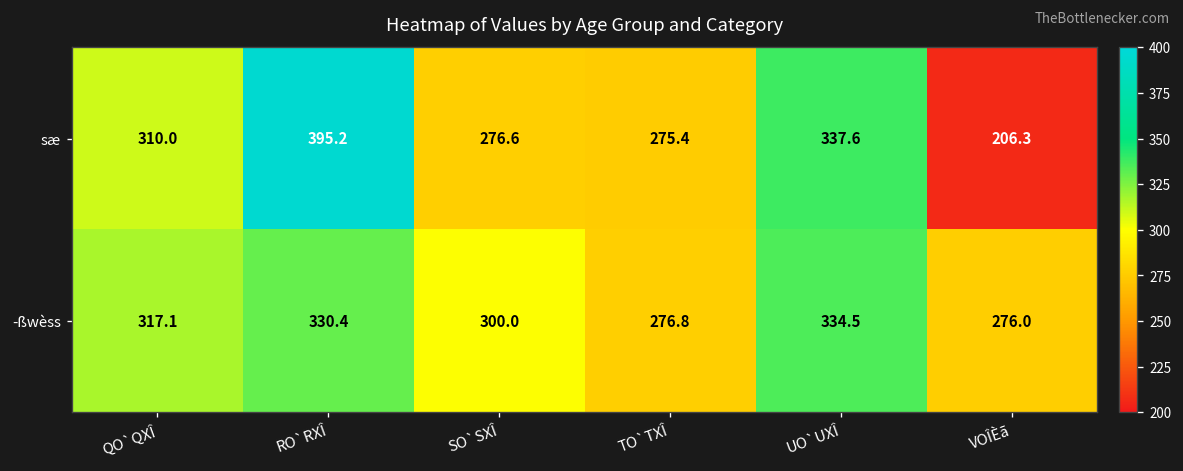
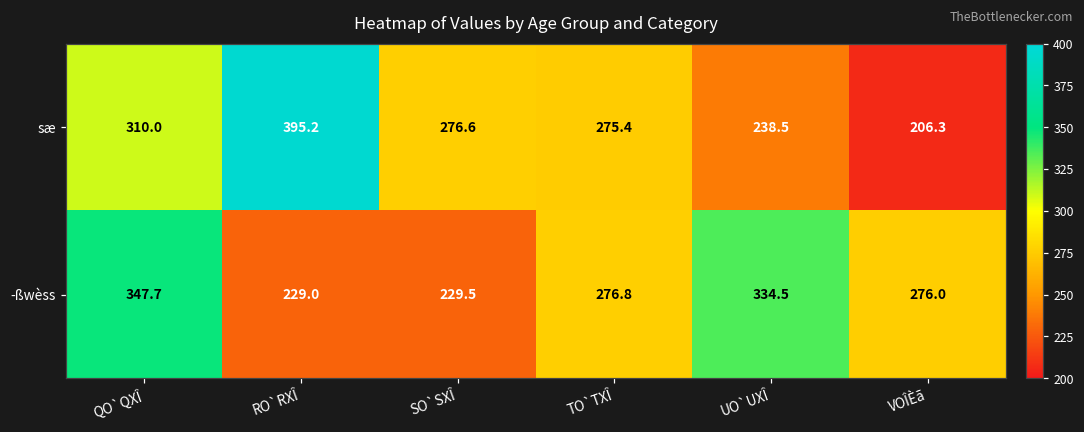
sæ, UO`UXÎ: 337.6 -> 238.5
­ßwèss, QO`QXÎ: 317.1 -> 347.7
­ßwèss, RO`RXÎ: 330.4 -> 229.0
­ßwèss, SO`SXÎ: 300.0 -> 229.5
